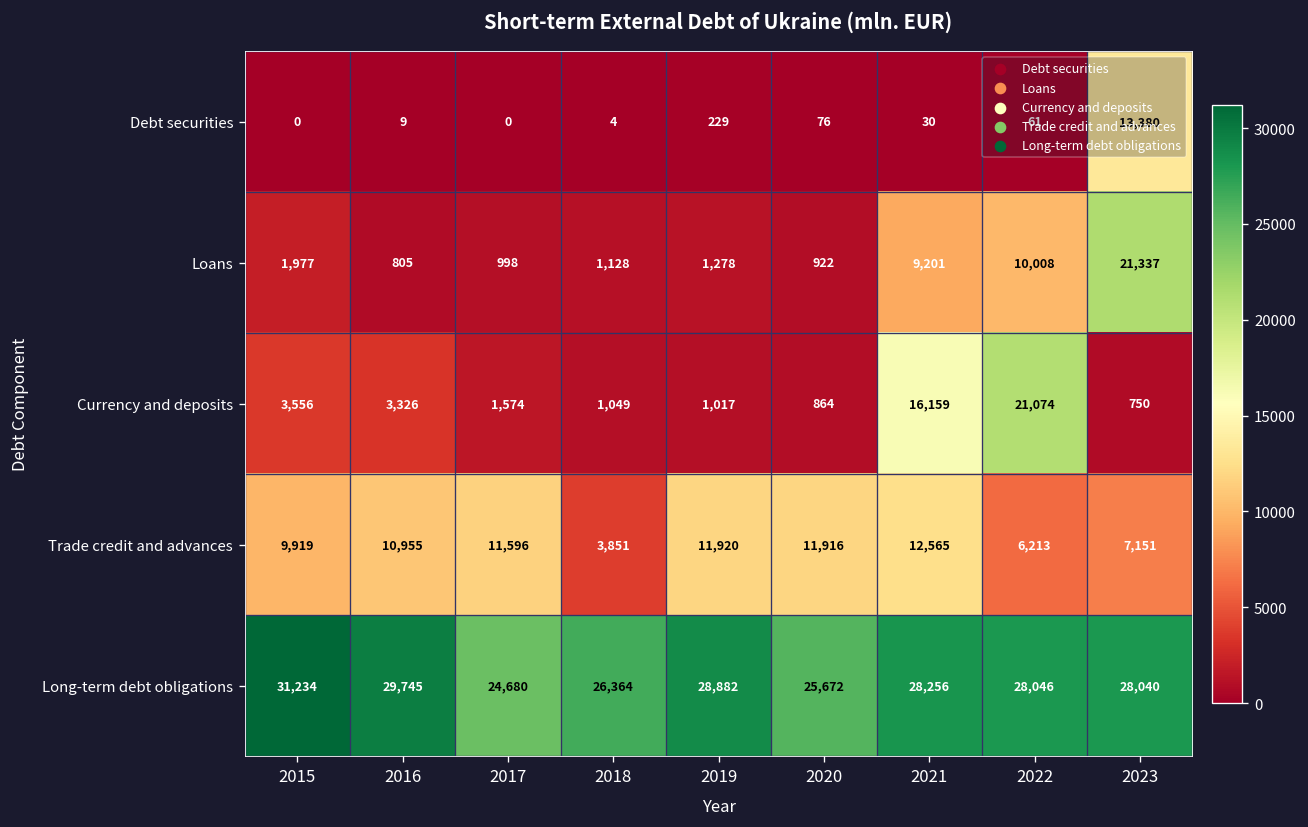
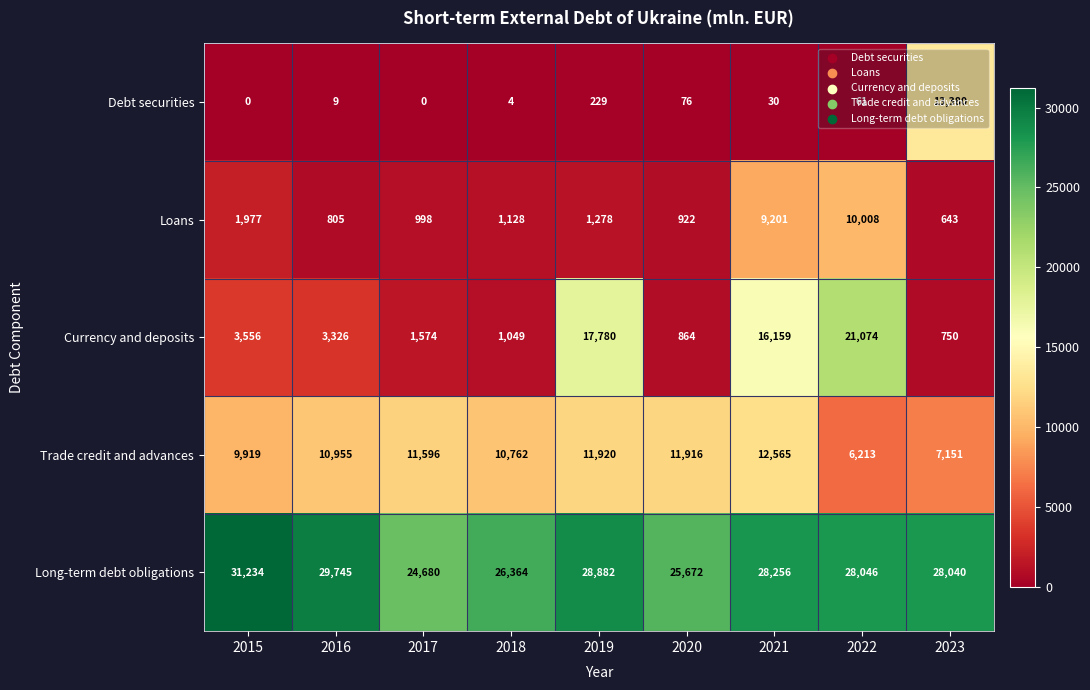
Loans, 2023: 21,337 -> 643
Currency and deposits, 2019: 1,017 -> 17,780
Trade credit and advances, 2018: 3,851 -> 10,762
